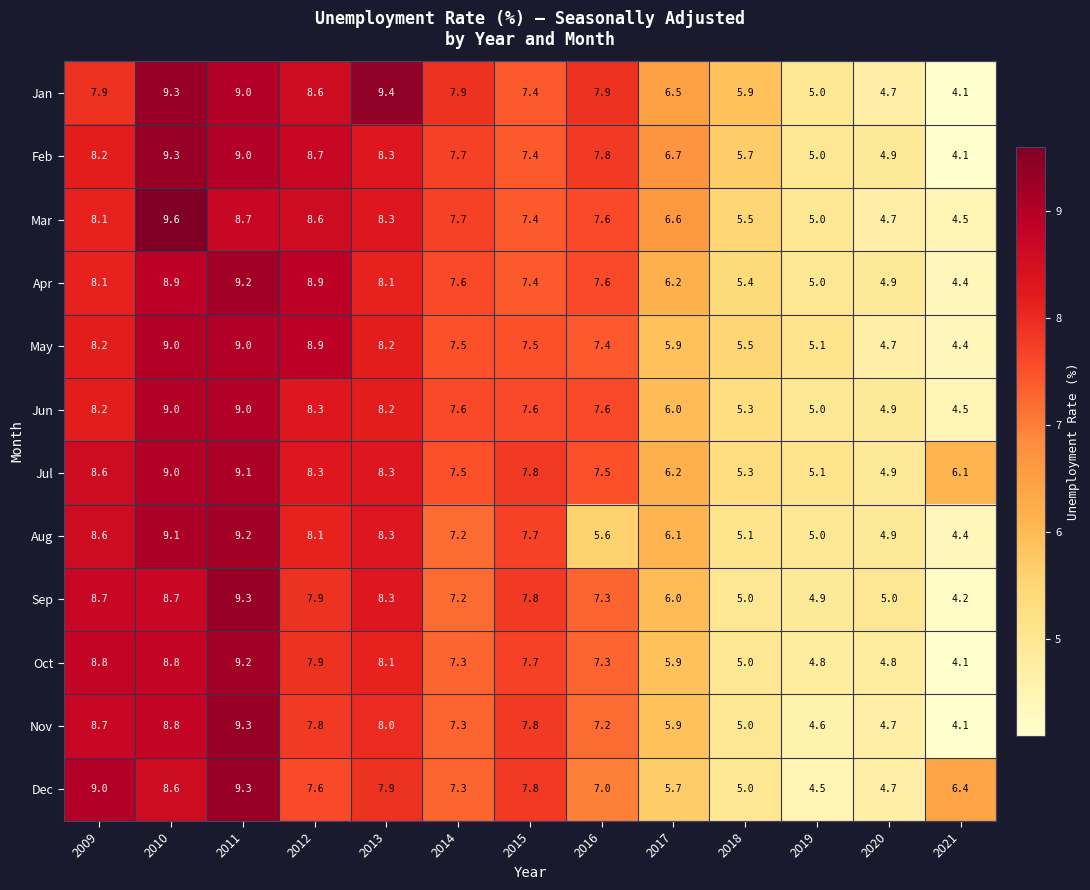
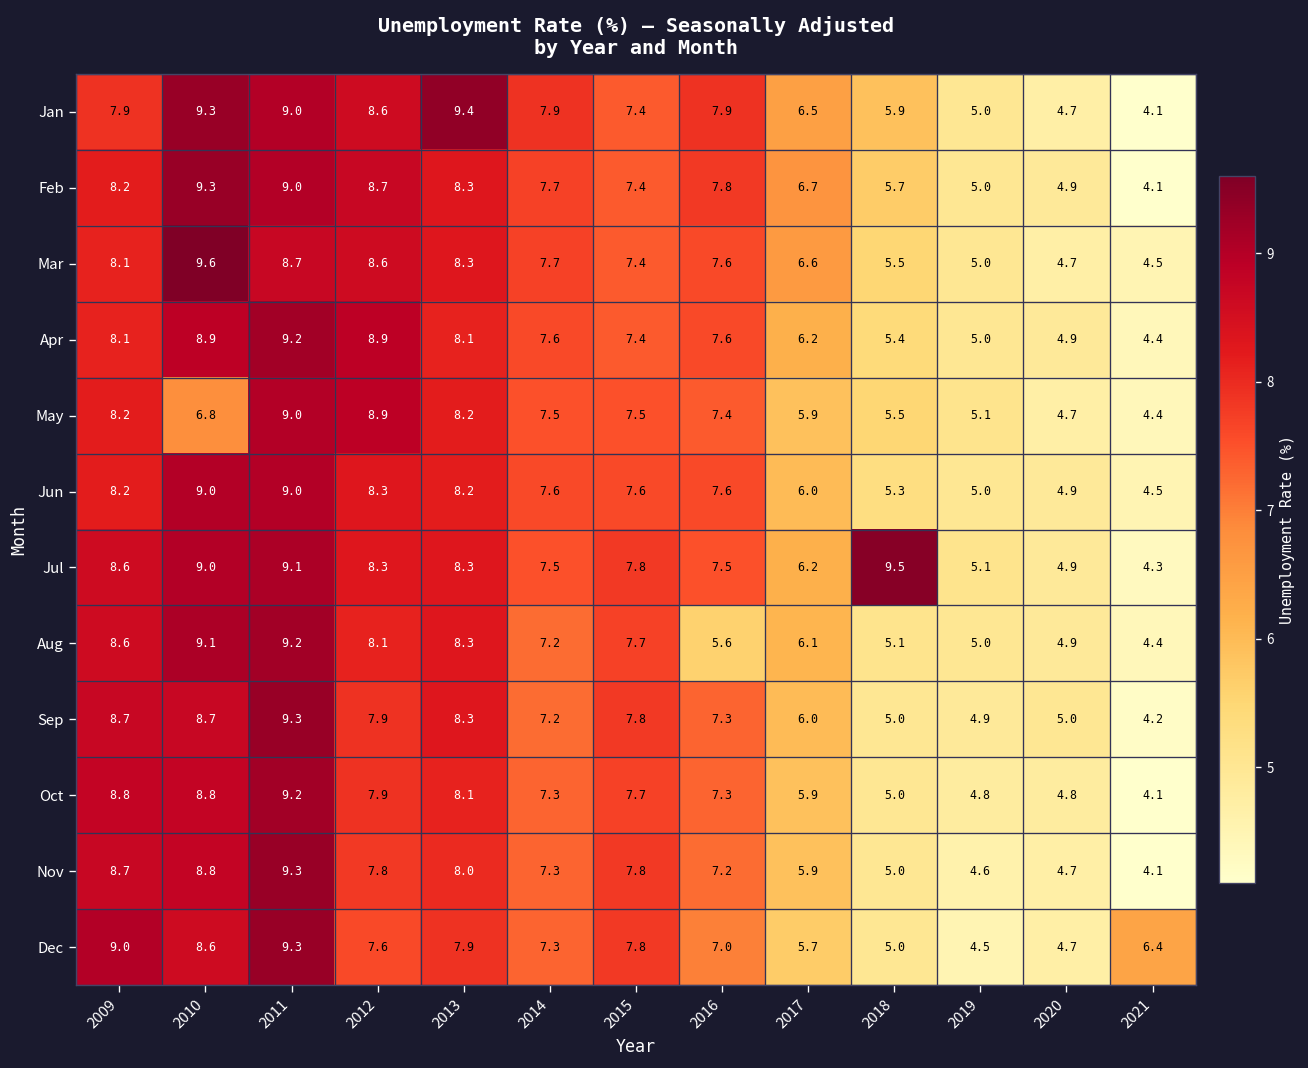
May, 2010: 9.0 -> 6.8
Jul, 2018: 5.3 -> 9.5
Jul, 2021: 6.1 -> 4.3
